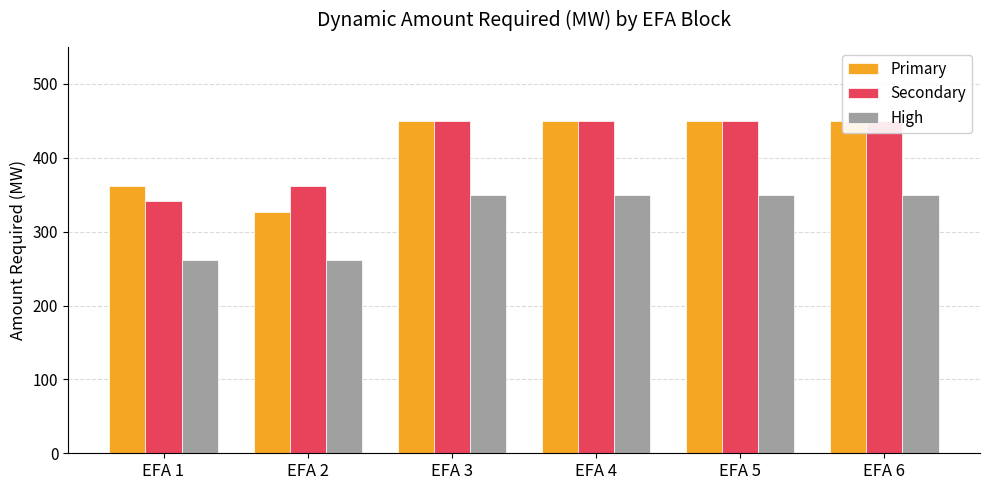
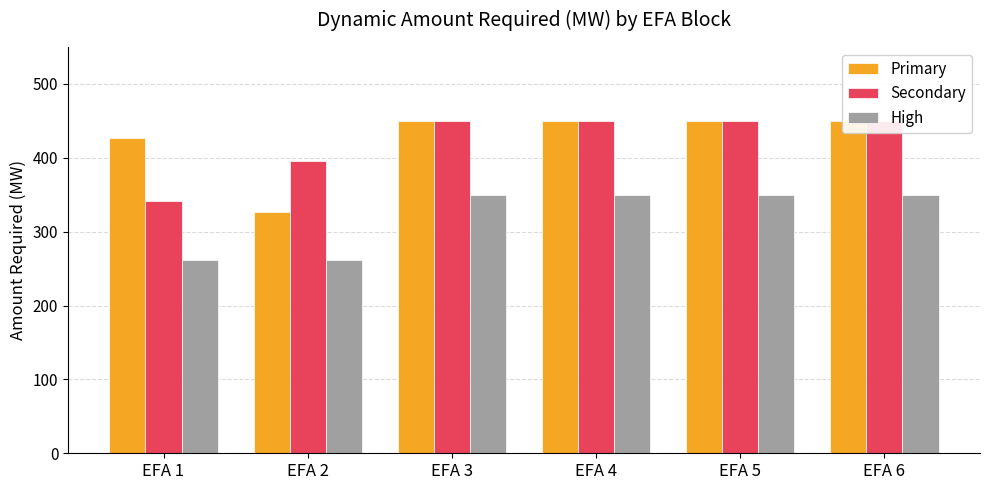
Primary, EFA 1: 360 -> 430
Secondary, EFA 2: 360 -> 400
